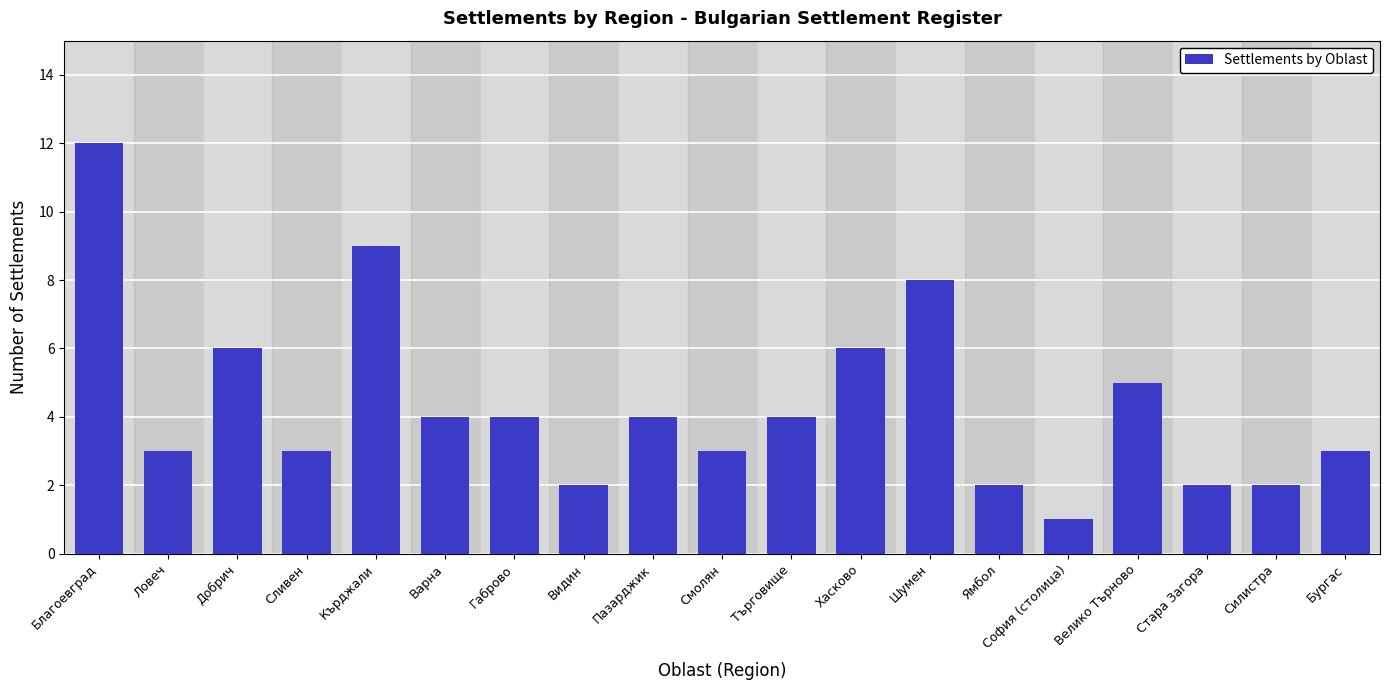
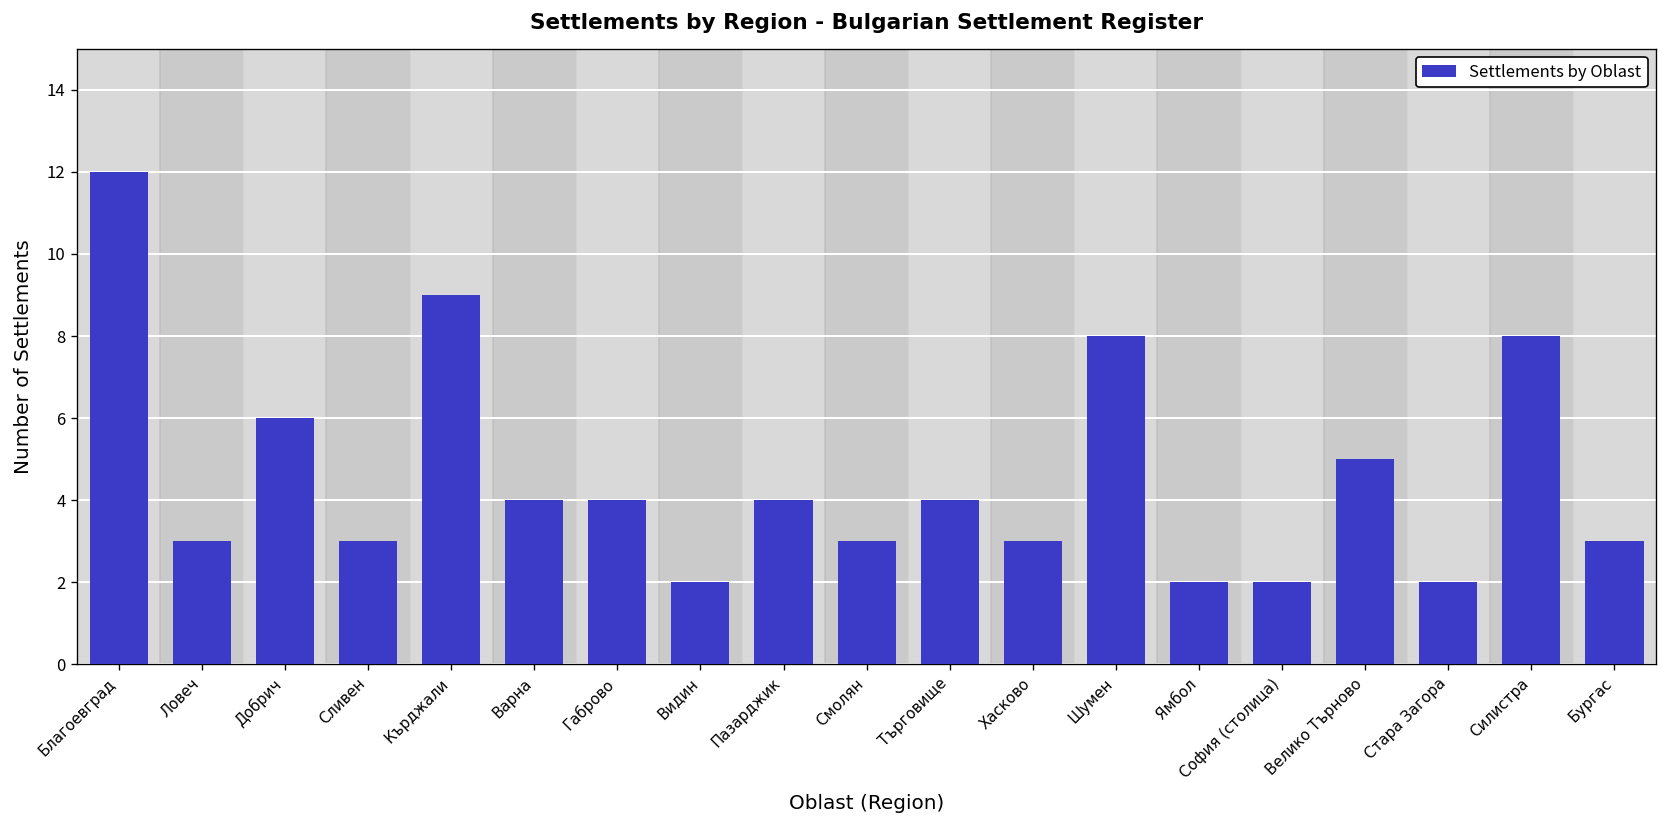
Хасково: 6 -> 3
София (столица): 1 -> 2
Силистра: 2 -> 8
